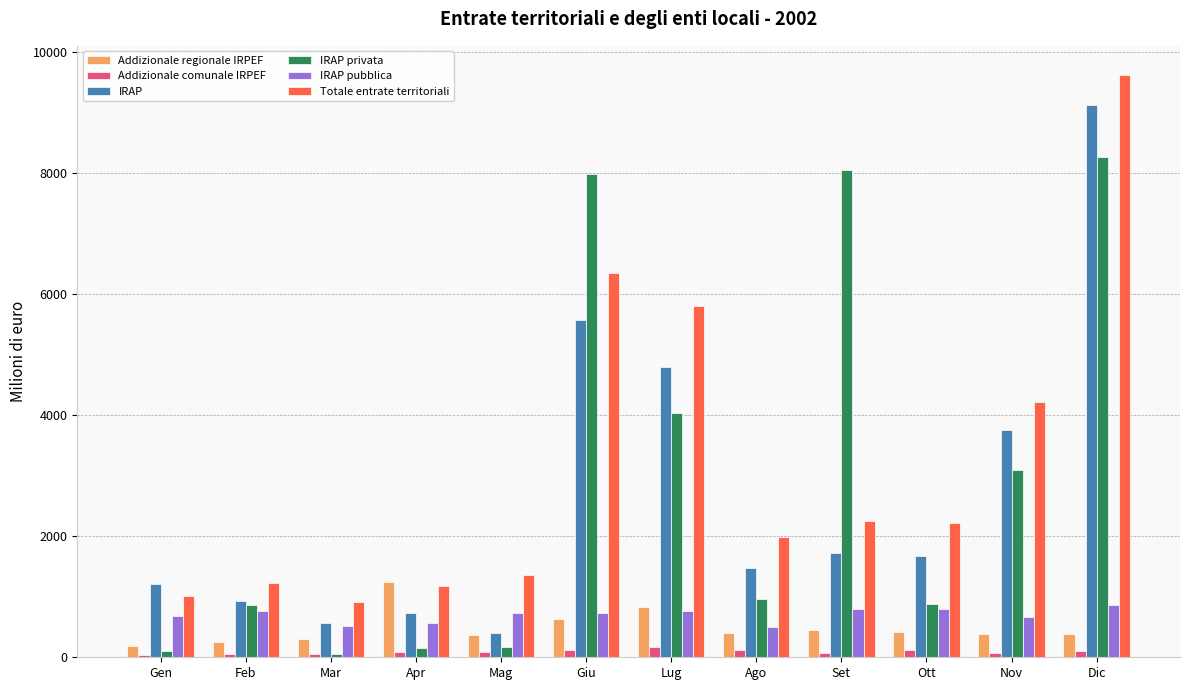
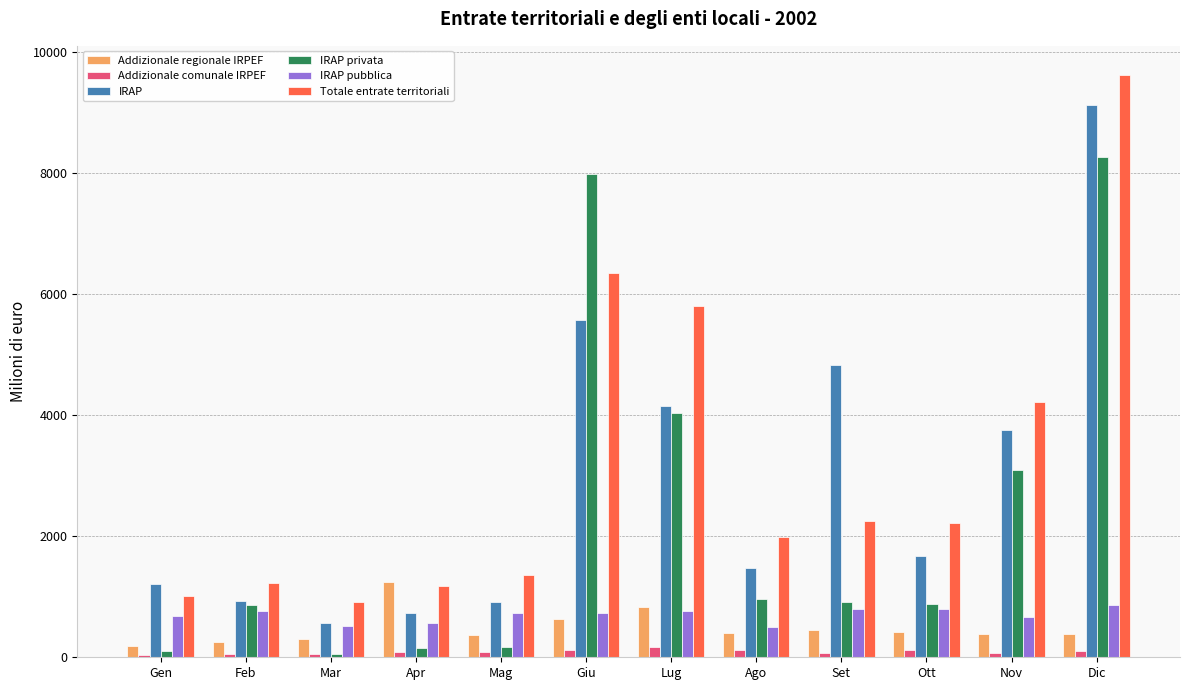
IRAP, Mag: 400 -> 900
IRAP, Lug: 4800 -> 4100
IRAP, Set: 1700 -> 4800
IRAP privata, Set: 8100 -> 900
